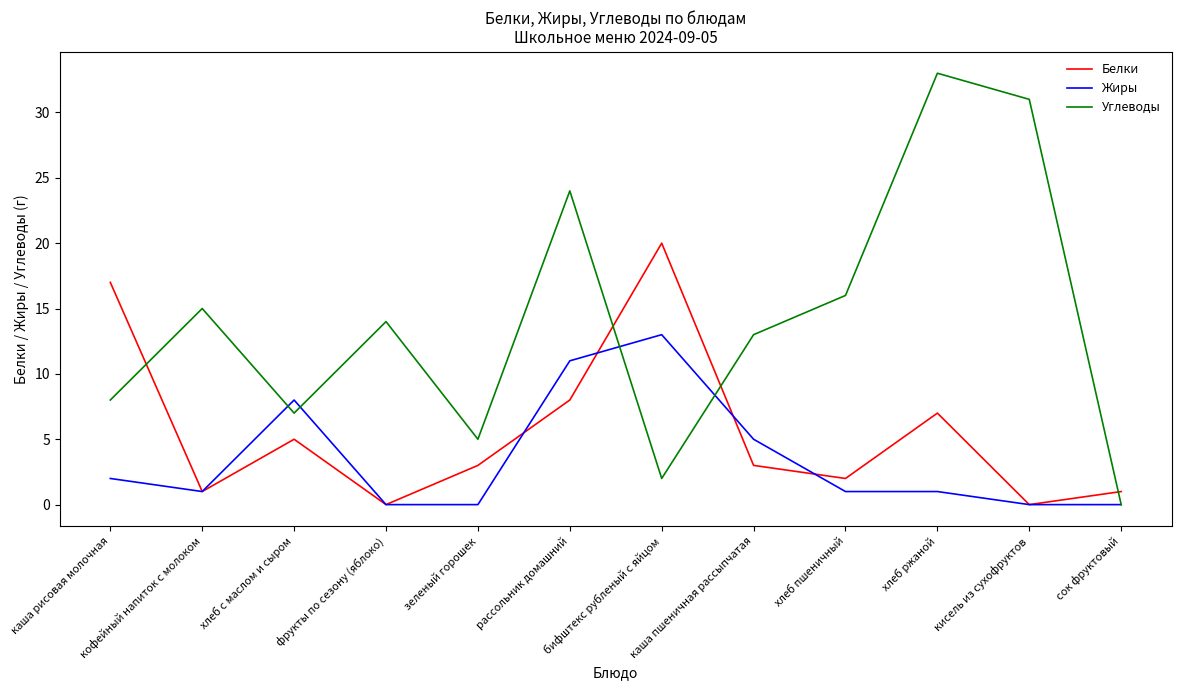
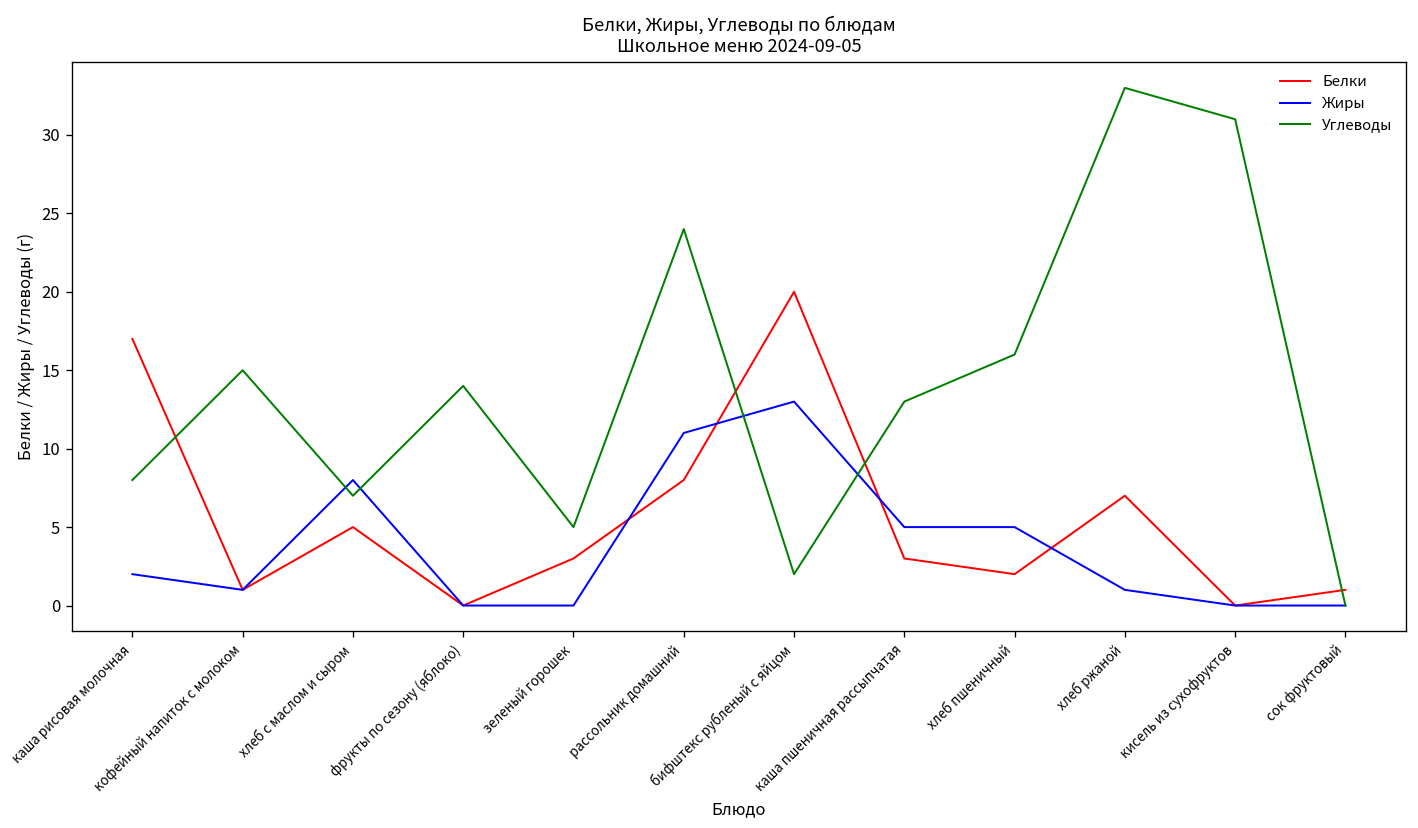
Жиры, хлеб пшеничный: 1 -> 5
